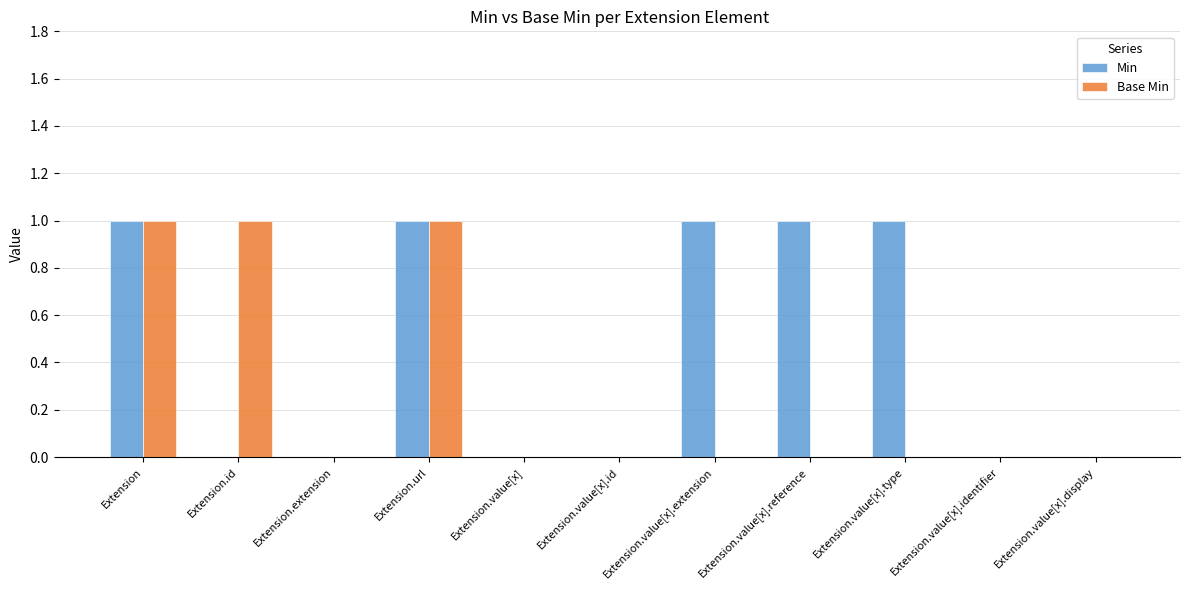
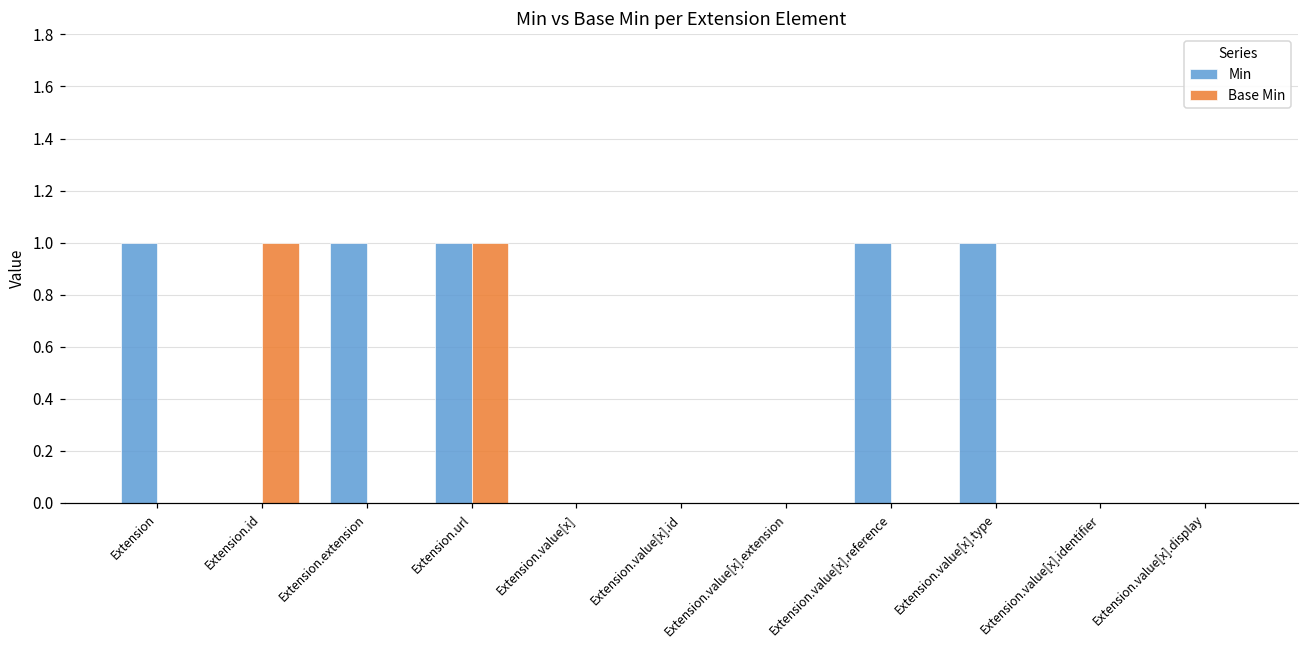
Base Min, Extension: 1 -> 0
Min, Extension.extension: 0 -> 1
Min, Extension.value[x].extension: 1 -> 0
